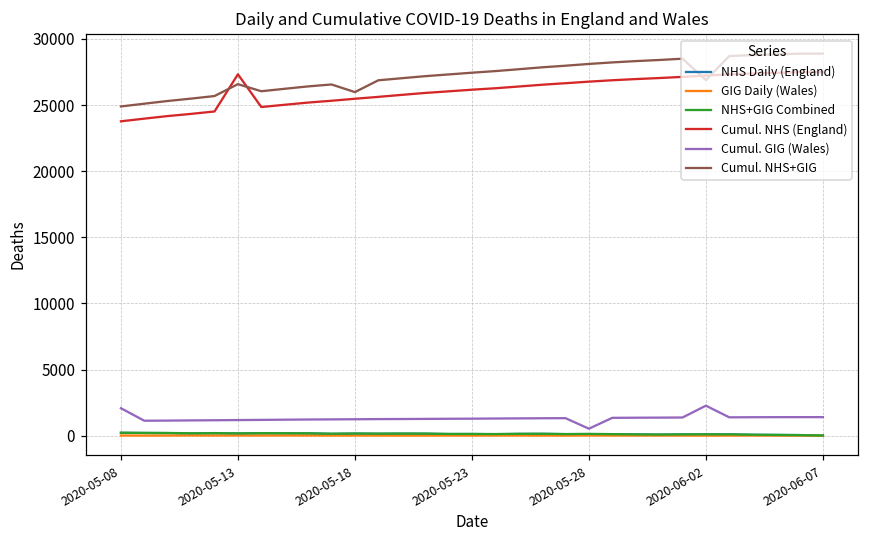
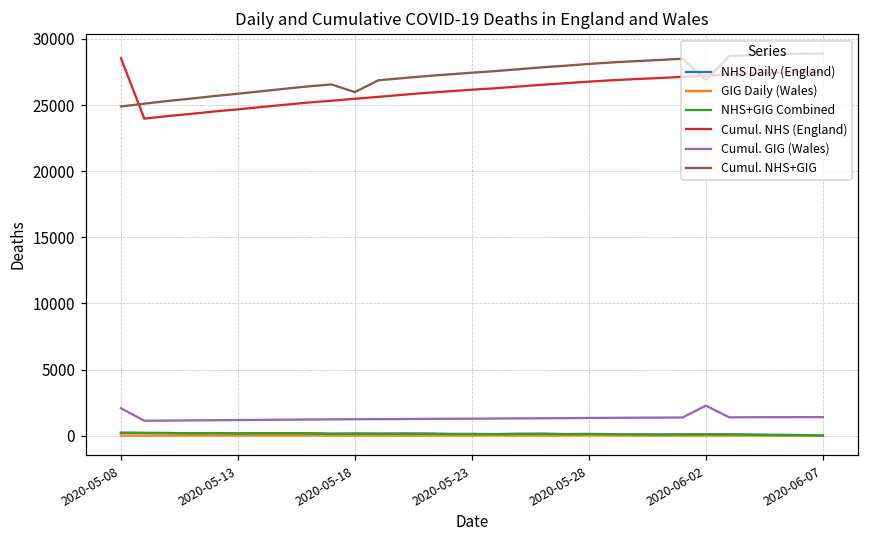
Cumul. NHS (England), 2020-05-08: 23800 -> 28500
Cumul. NHS (England), 2020-05-13: 27300 -> 24700
Cumul. NHS+GIG, 2020-05-13: 26600 -> 25900
Cumul. GIG (Wales), 2020-05-28: 500 -> 1300
